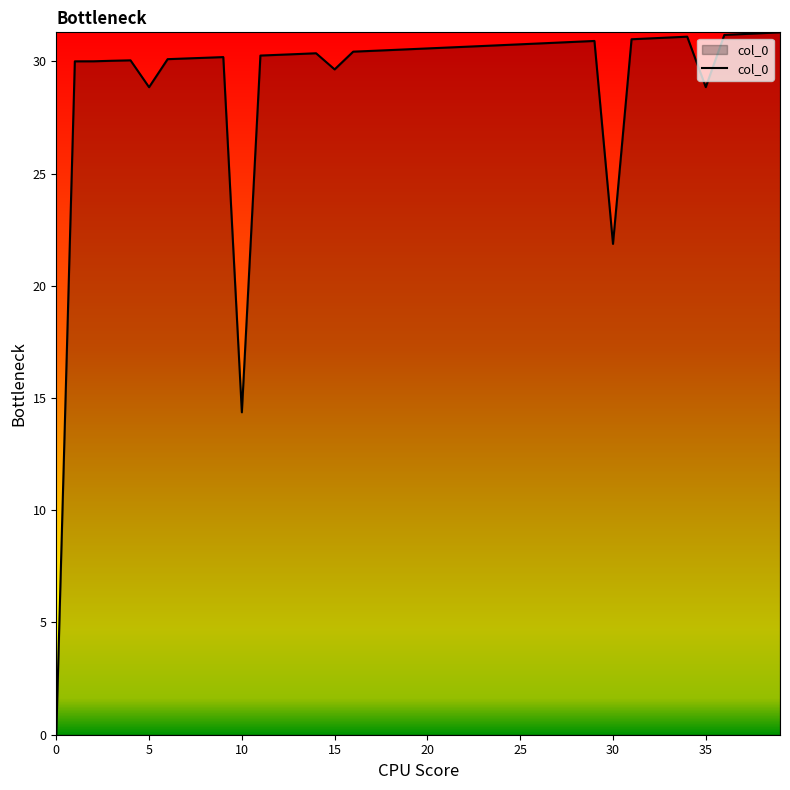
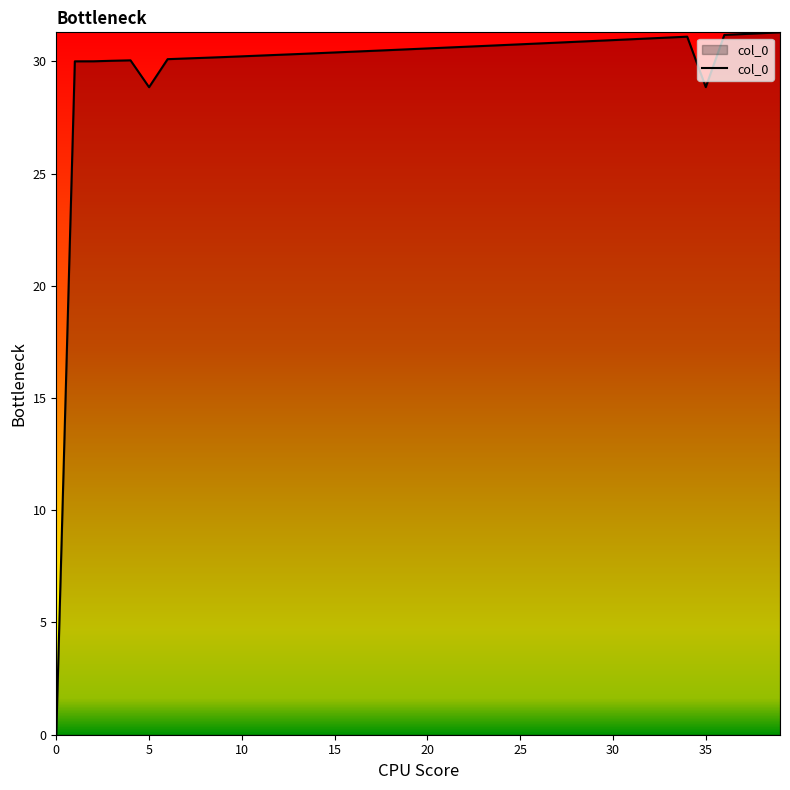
10: 14.4 -> 30.2
15: 29.6 -> 30.4
30: 21.9 -> 30.9
